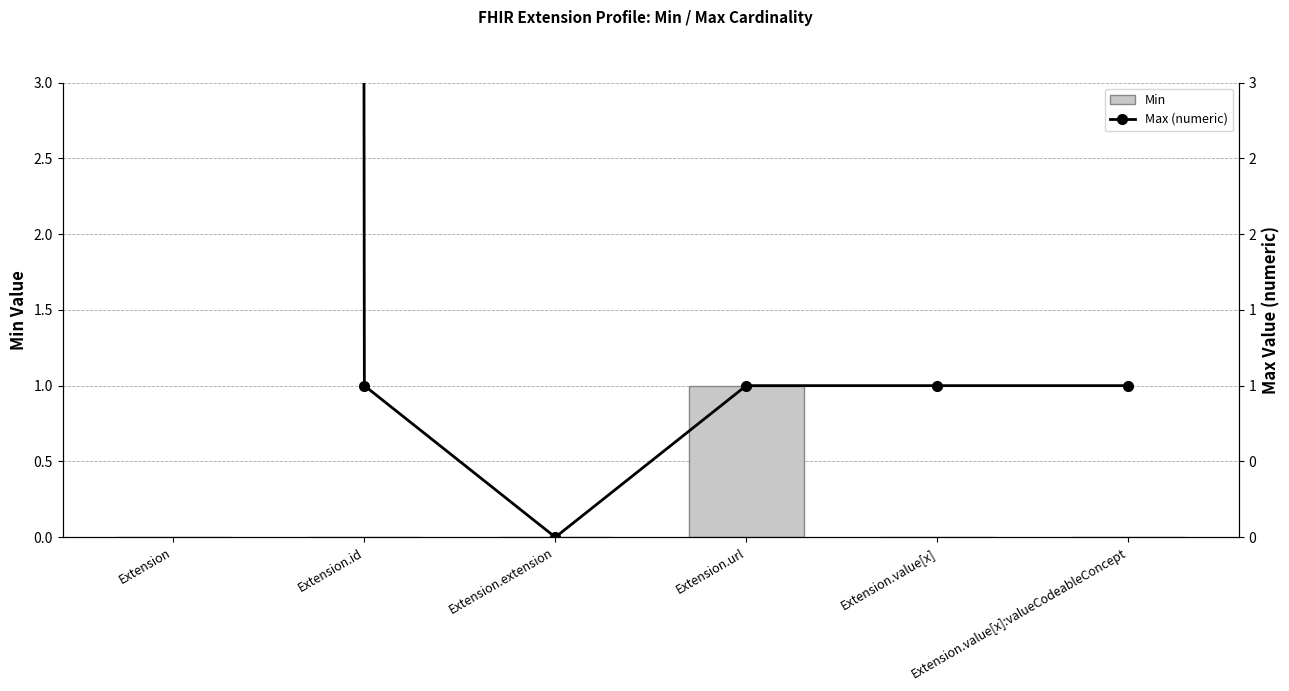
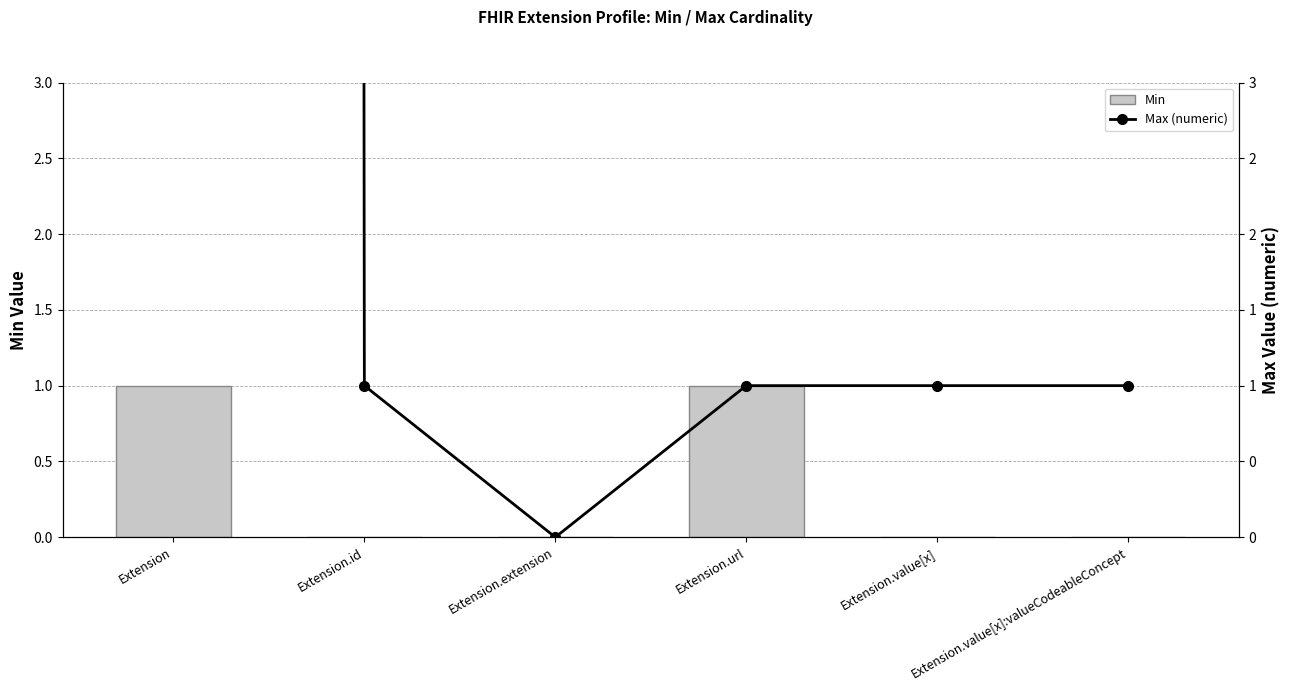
Min, Extension: 0 -> 1
